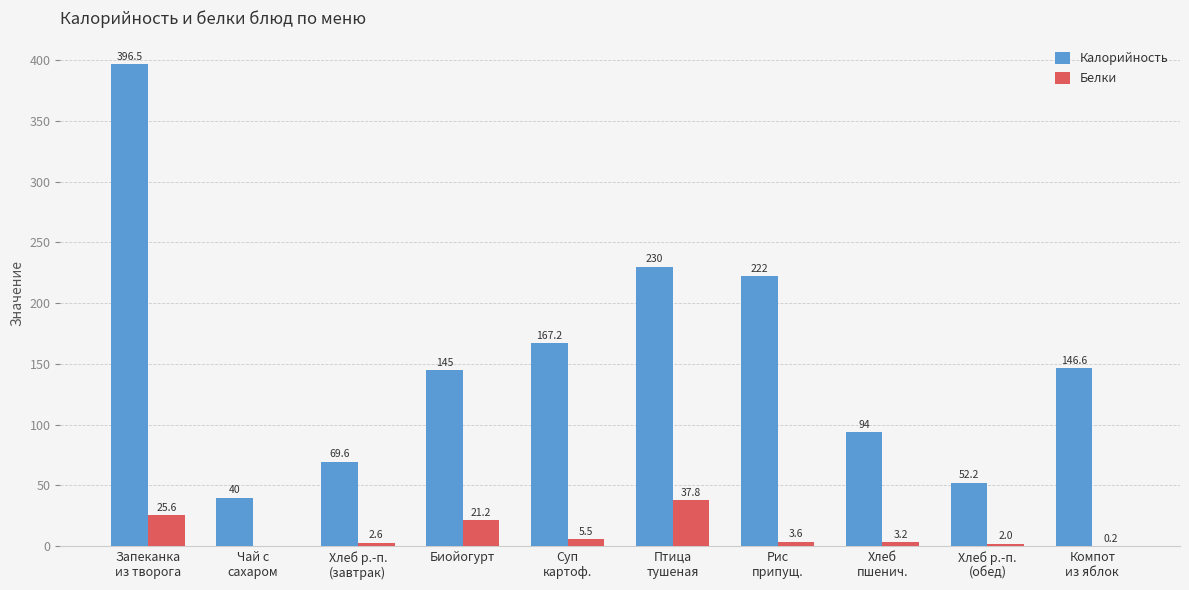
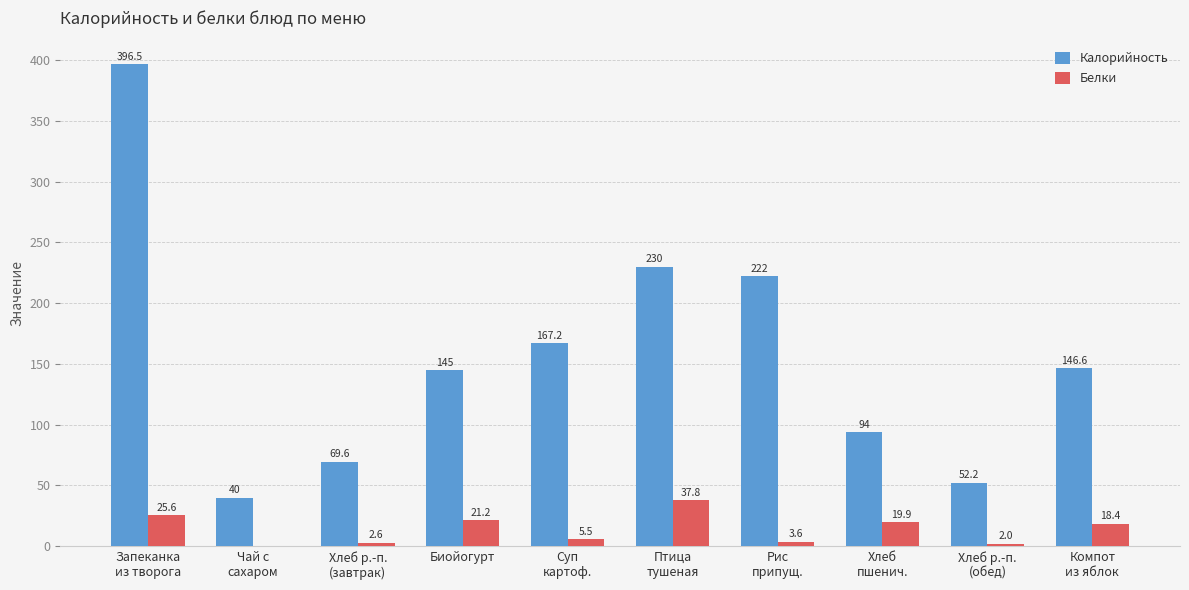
Белки, Хлеб пшенич.: 3.2 -> 19.9
Белки, Компот из яблок: 0.2 -> 18.4
